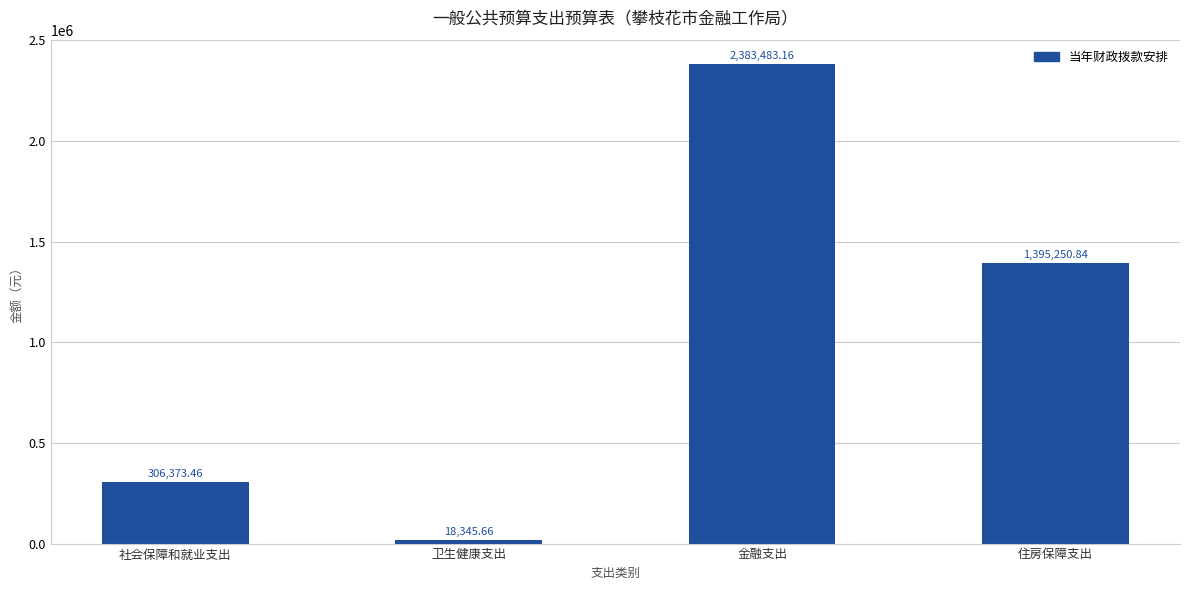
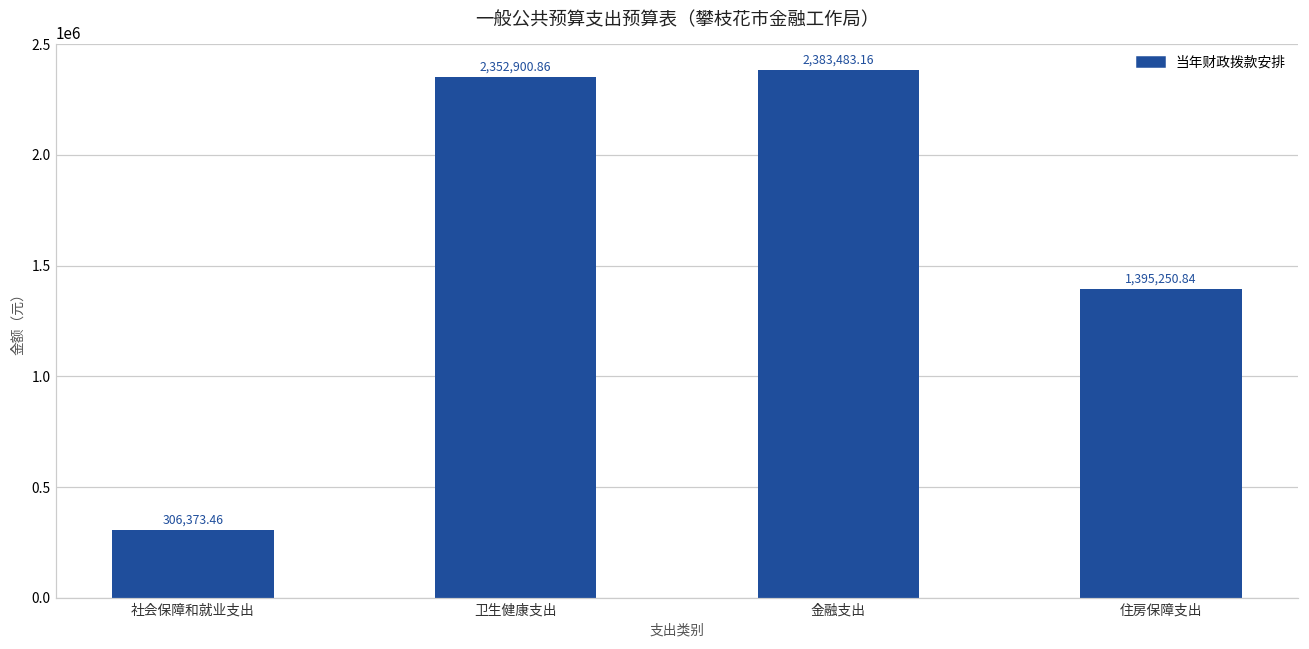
卫生健康支出: 18,345.66 -> 2,352,900.86
